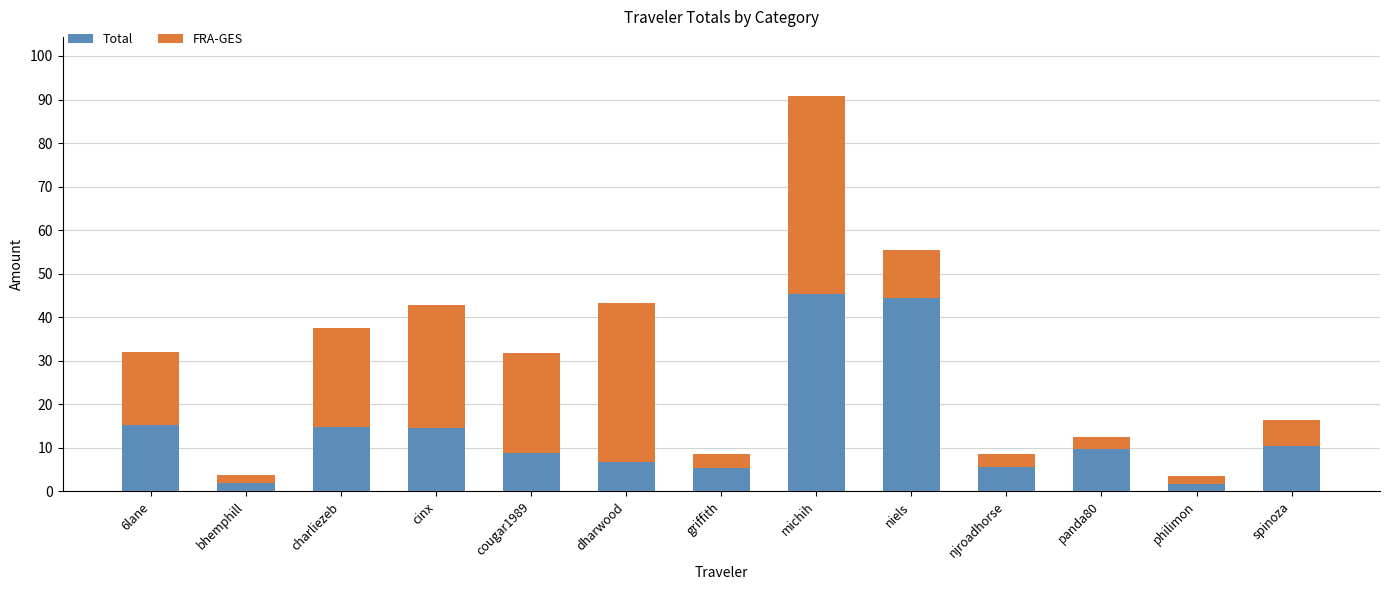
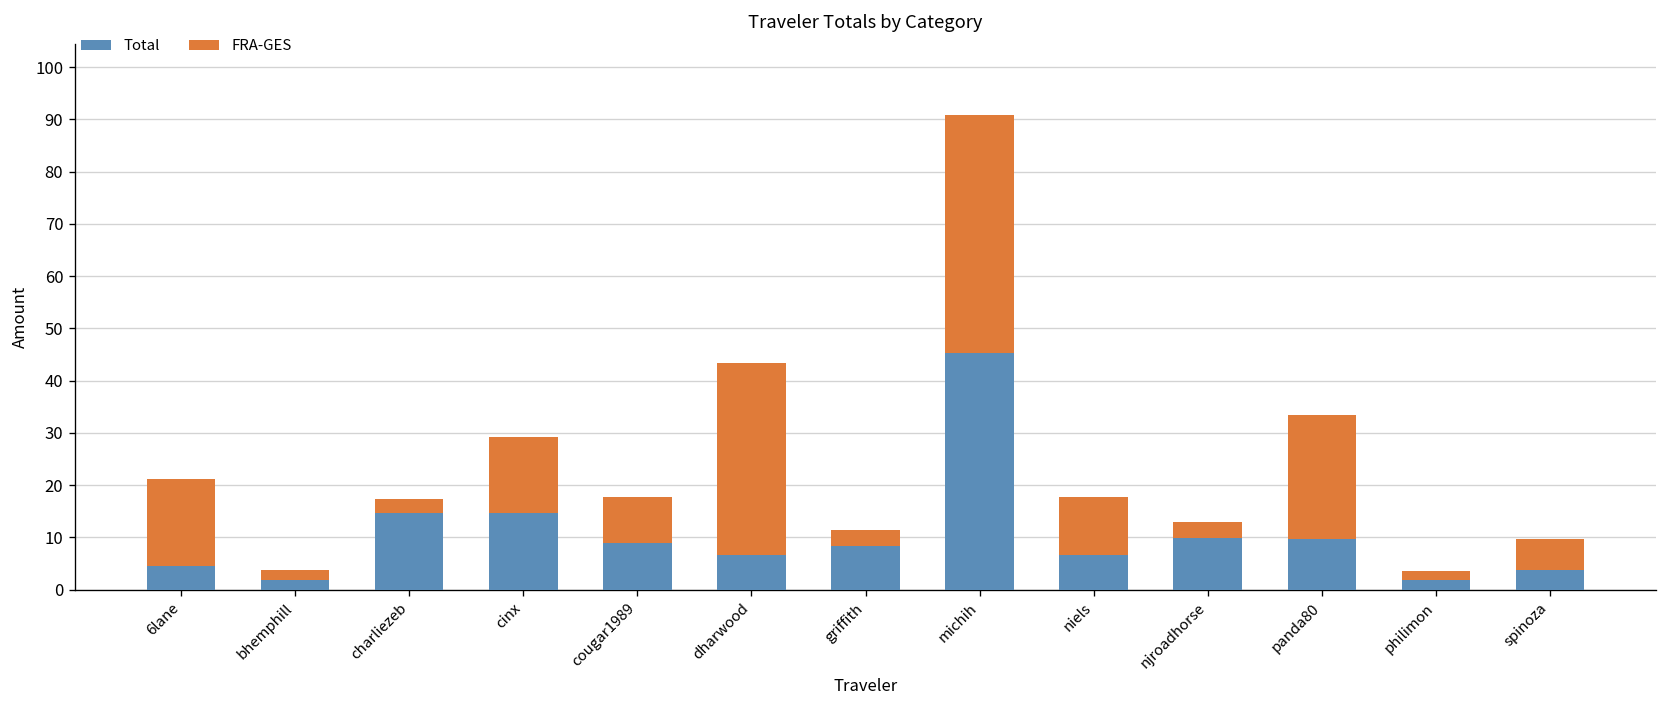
Total, 6lane: 15 -> 5
FRA-GES, charliezeb: 23 -> 3
FRA-GES, cinx: 28 -> 15
FRA-GES, cougar1989: 23 -> 9
Total, griffith: 5 -> 8
Total, niels: 44 -> 7
Total, njroadhorse: 5 -> 10
FRA-GES, panda80: 3 -> 24
Total, spinoza: 10 -> 4
